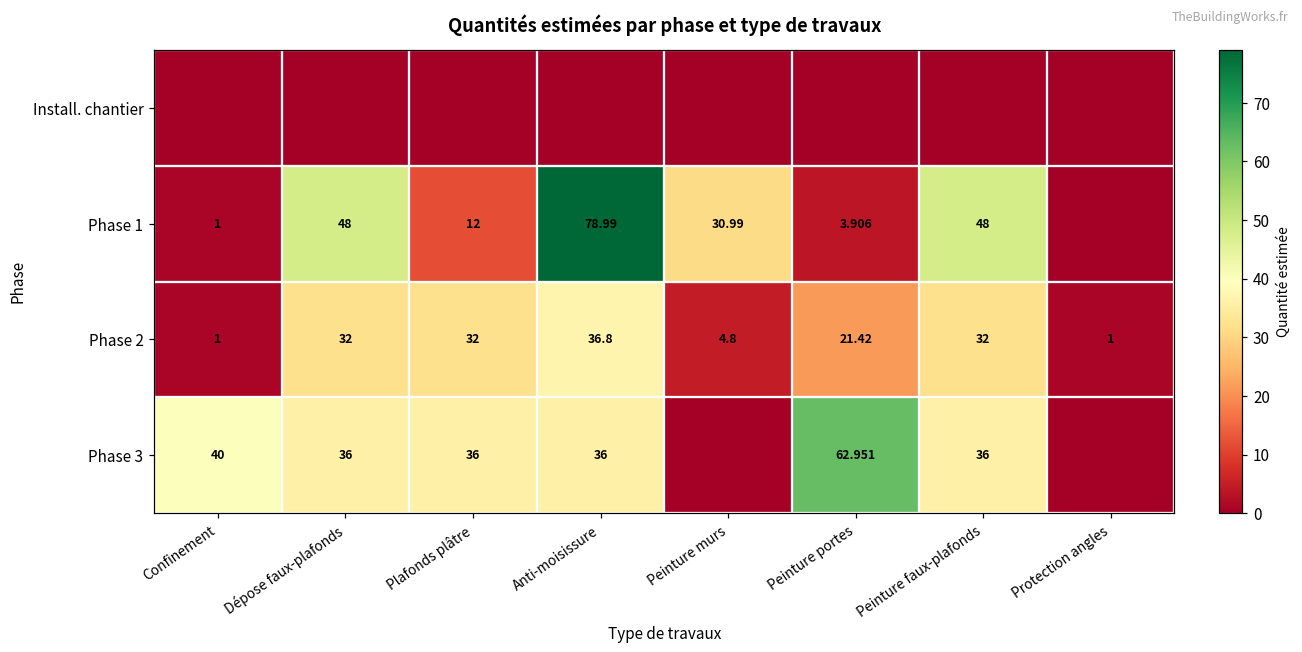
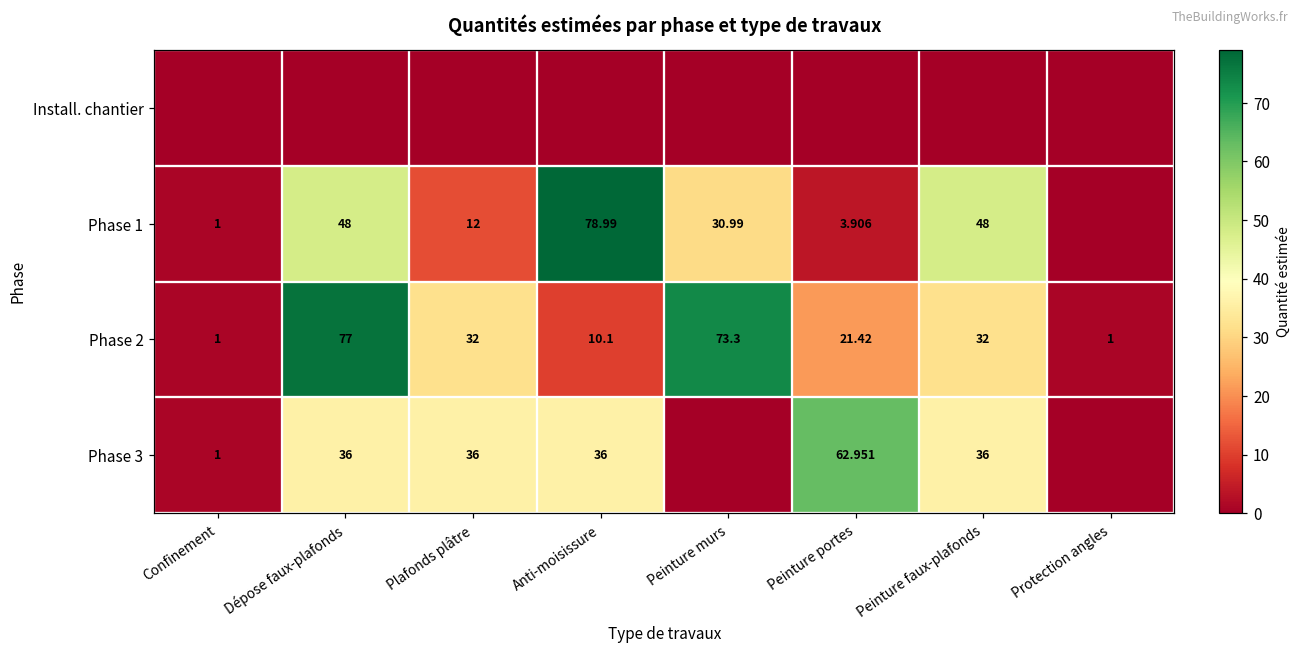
Phase 2, Dépose faux-plafonds: 32 -> 77
Phase 2, Anti-moisissure: 36.8 -> 10.1
Phase 2, Peinture murs: 4.8 -> 73.3
Phase 3, Confinement: 40 -> 1
